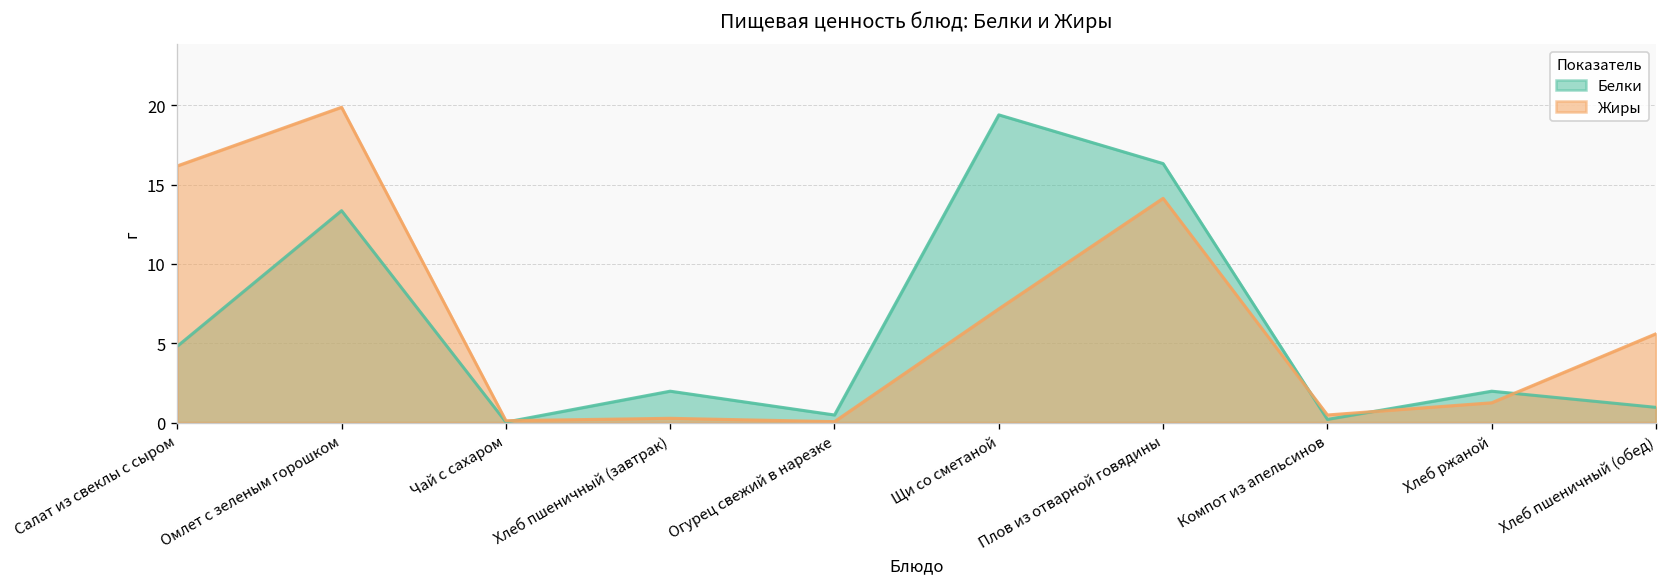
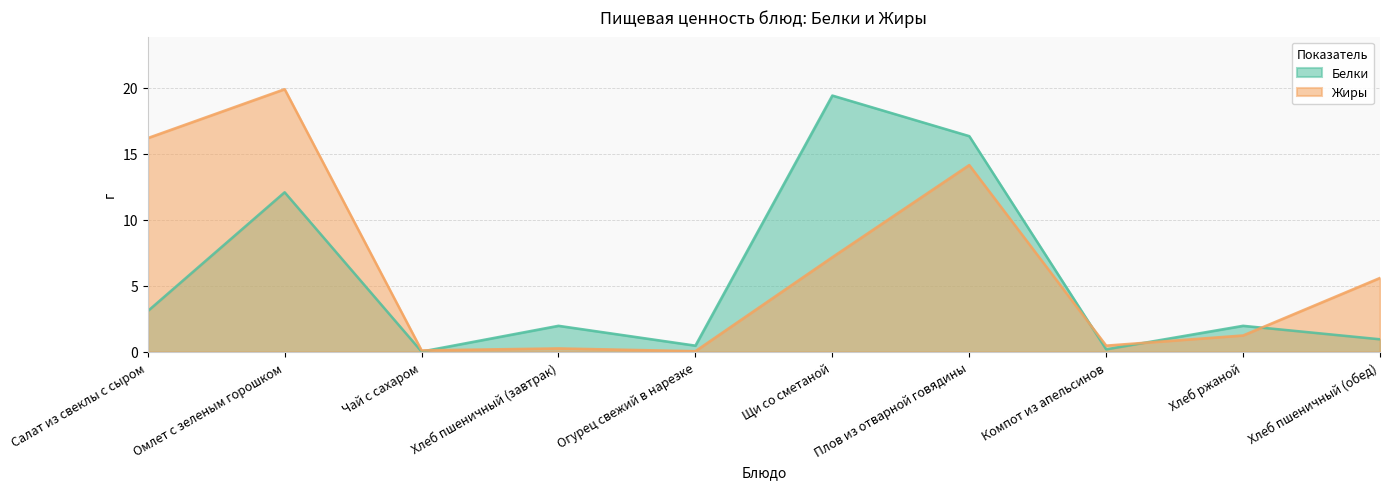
Белки, Салат из свеклы с сыром: 4.8 -> 3.1
Белки, Омлет с зеленым горошком: 13.4 -> 12.1
